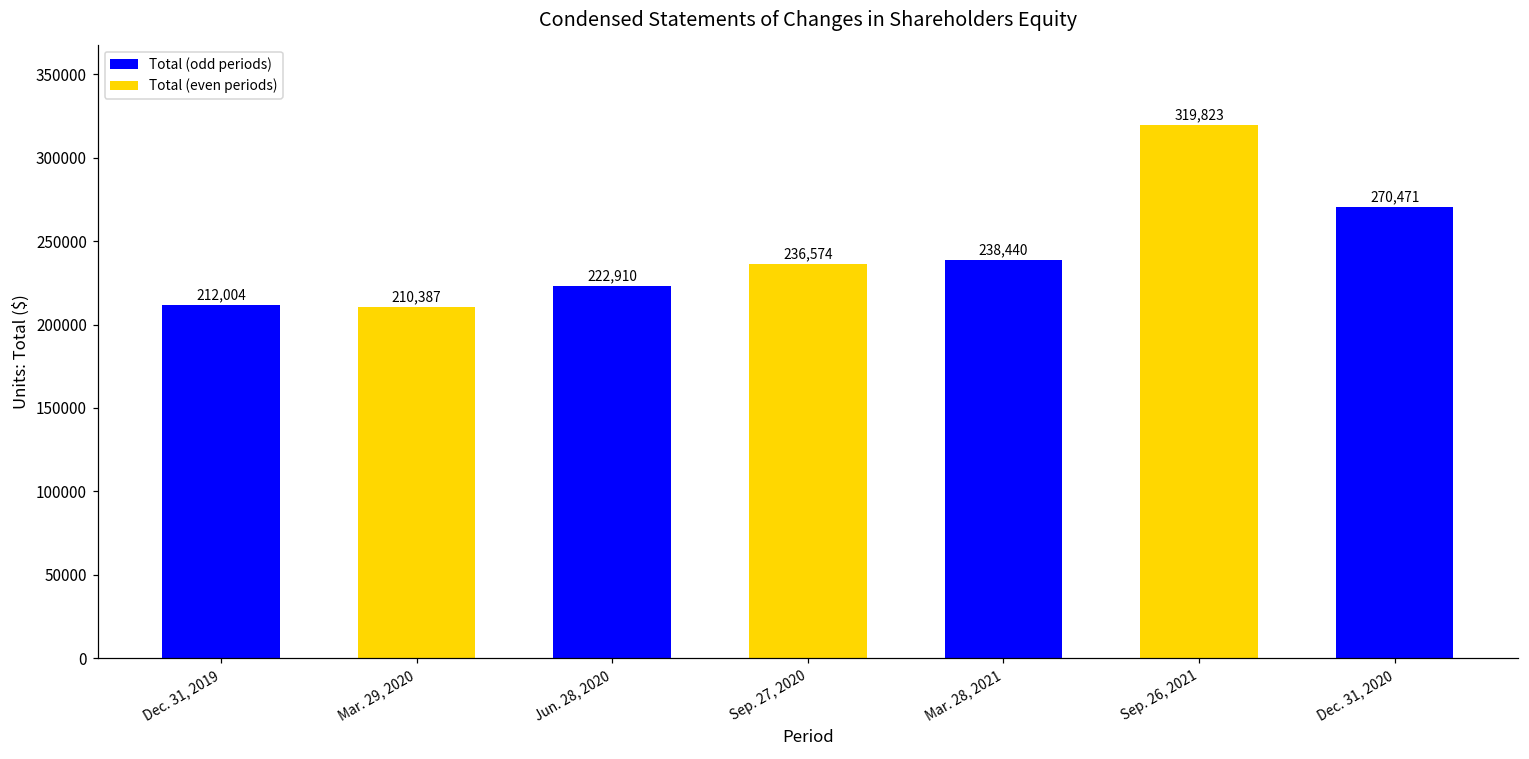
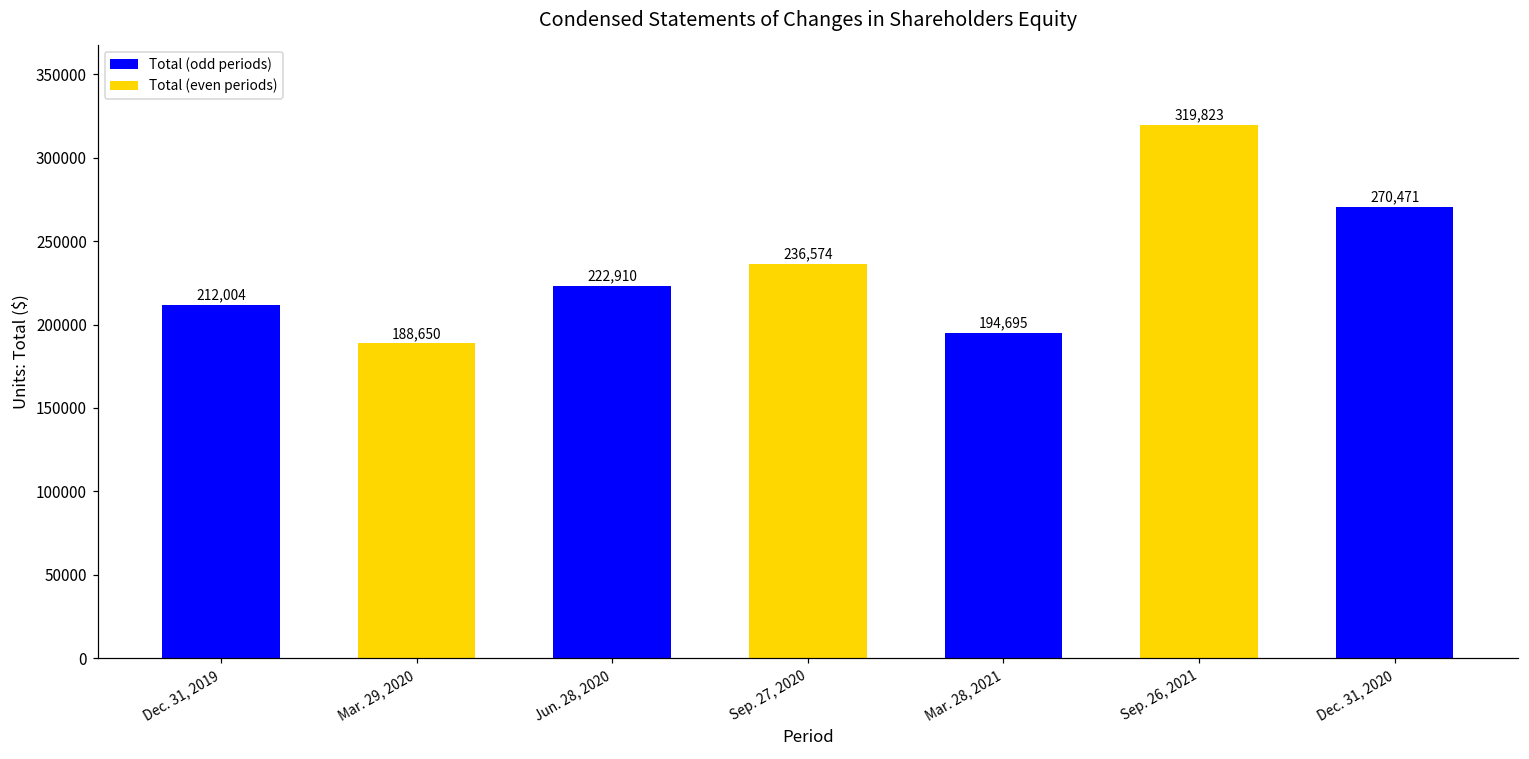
Mar. 29, 2020: 210,387 -> 188,650
Mar. 28, 2021: 238,440 -> 194,695
